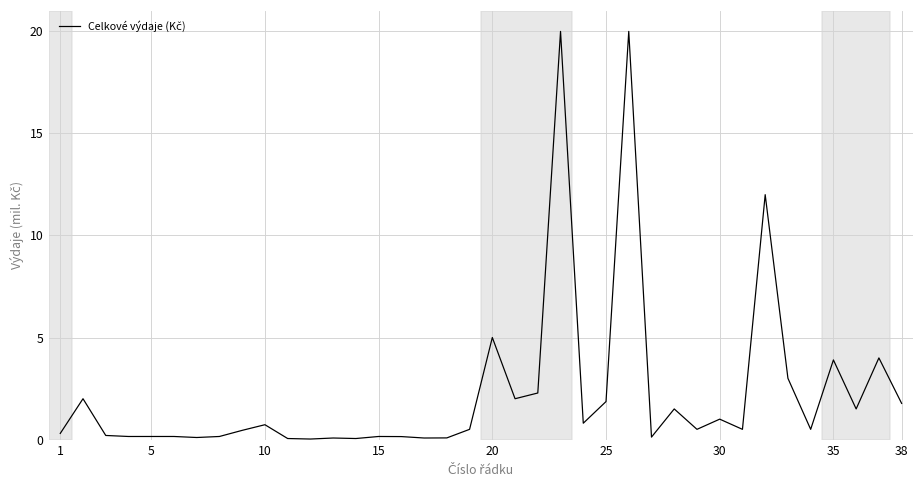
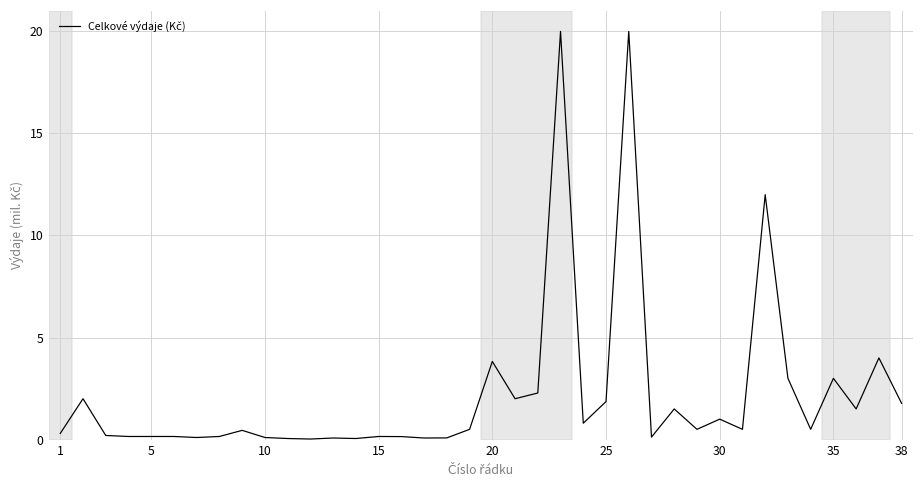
10: 0.7 -> 0.1
20: 5.0 -> 3.8
35: 3.9 -> 3.0
